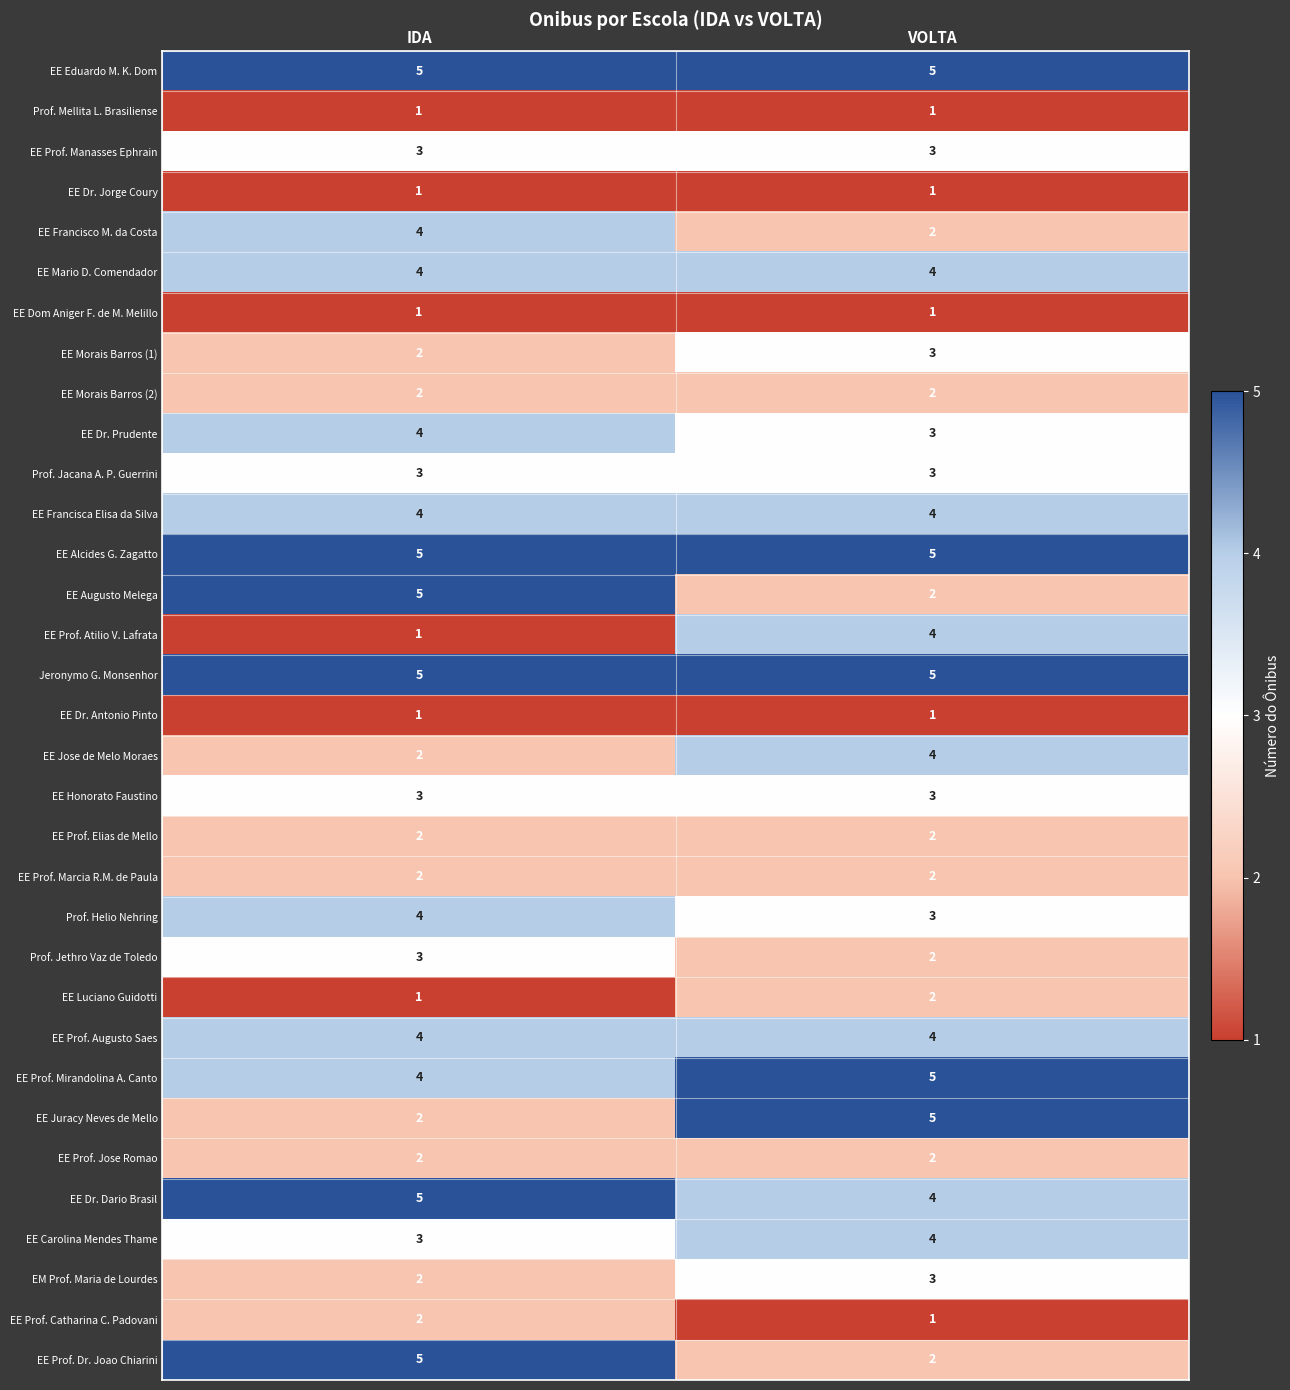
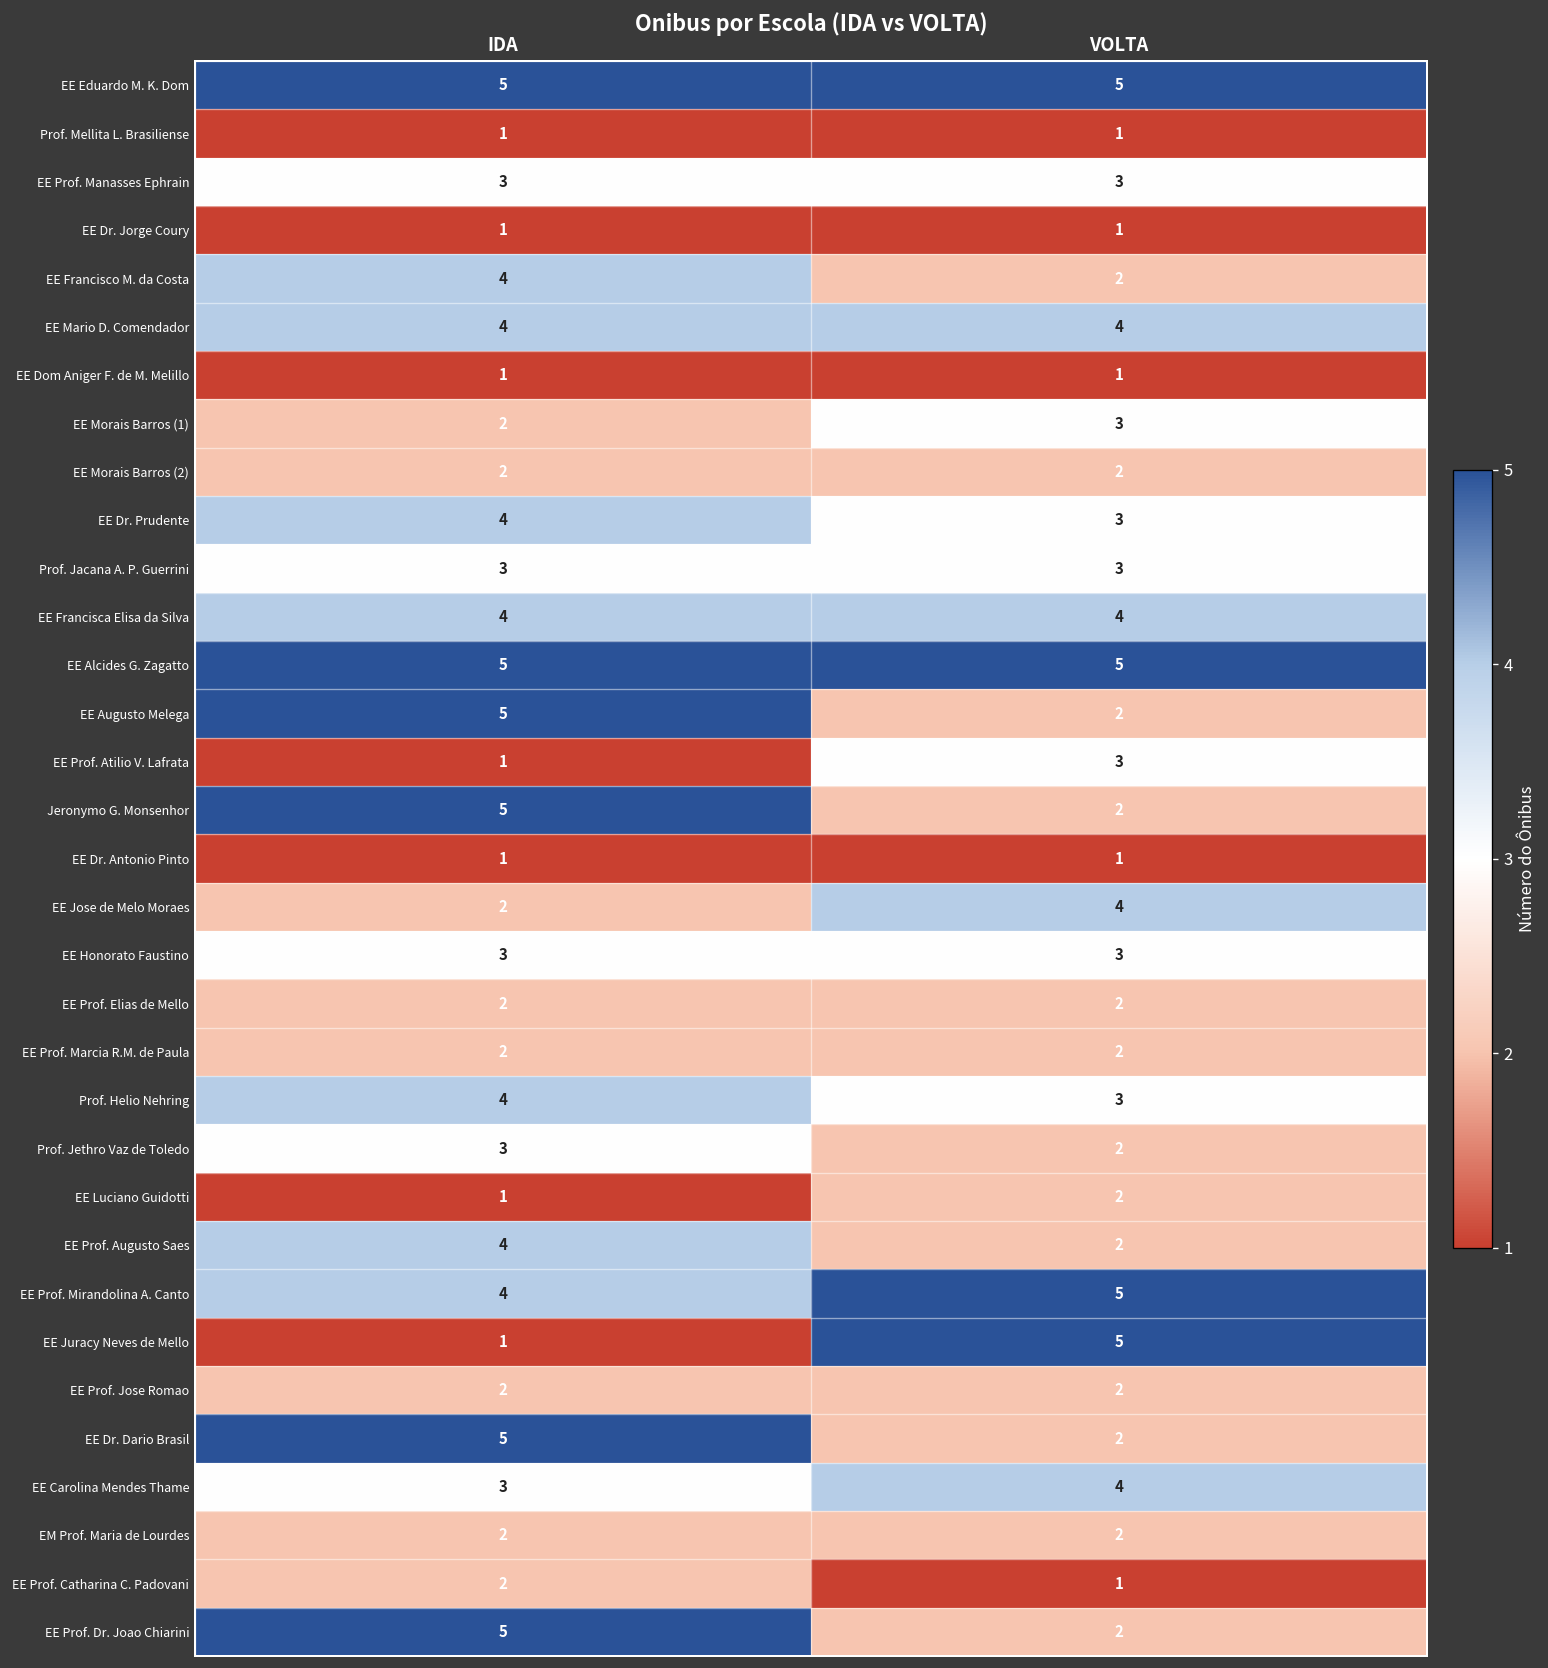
EE Prof. Atilio V. Lafrata, VOLTA: 4 -> 3
Jeronymo G. Monsenhor, VOLTA: 5 -> 2
EE Prof. Augusto Saes, VOLTA: 4 -> 2
EE Juracy Neves de Mello, IDA: 2 -> 1
EE Dr. Dario Brasil, VOLTA: 4 -> 2
EM Prof. Maria de Lourdes, VOLTA: 3 -> 2
